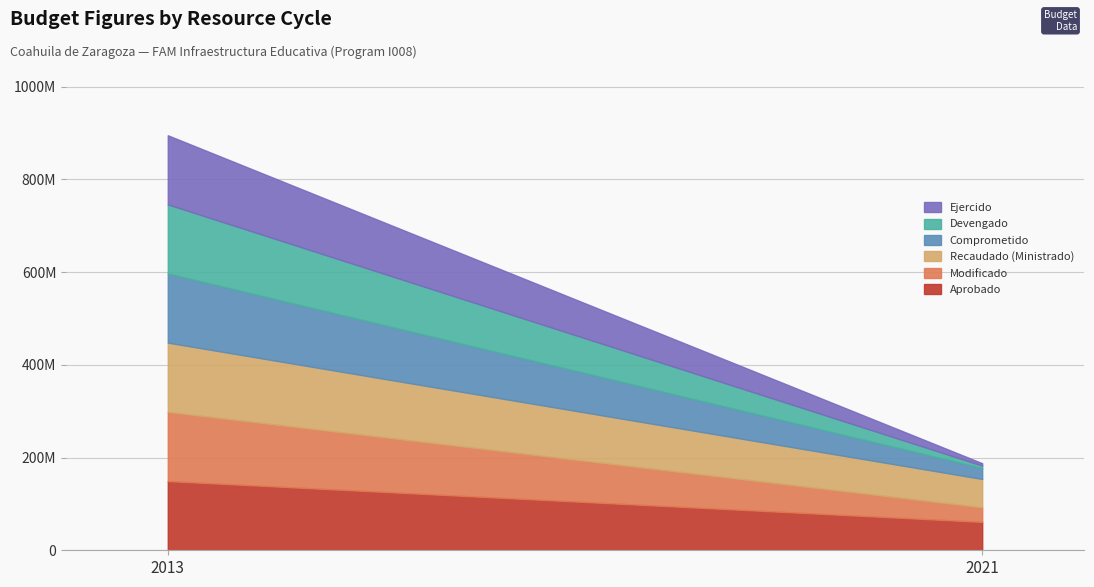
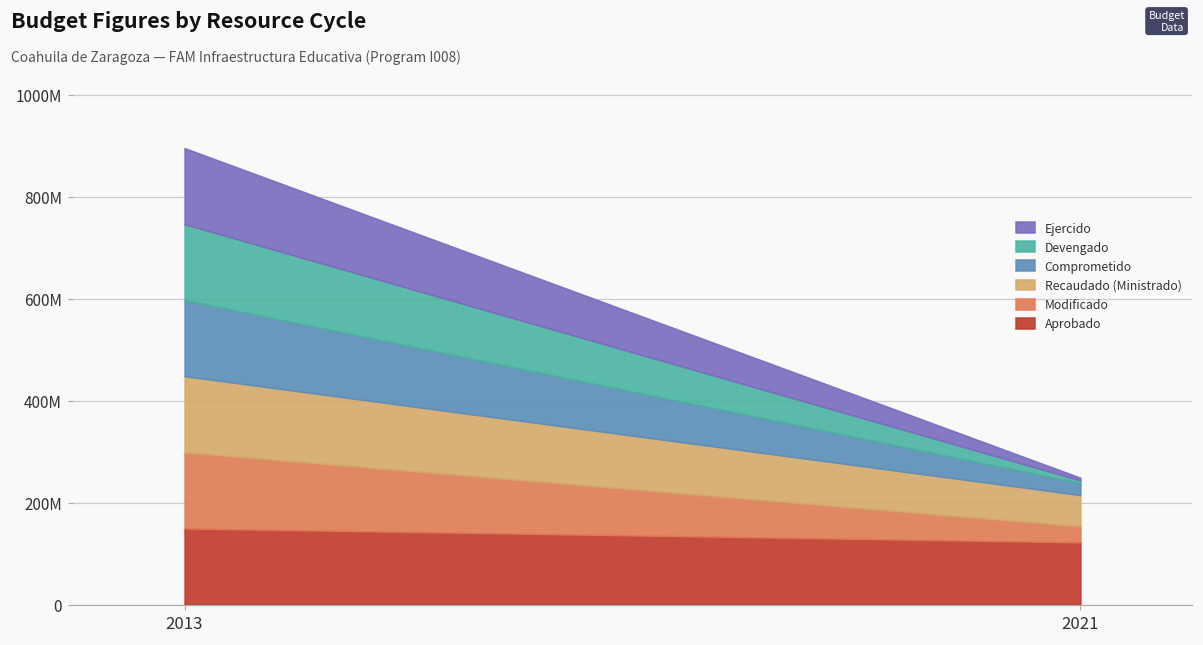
Aprobado, 2021: 60000000 -> 120000000
